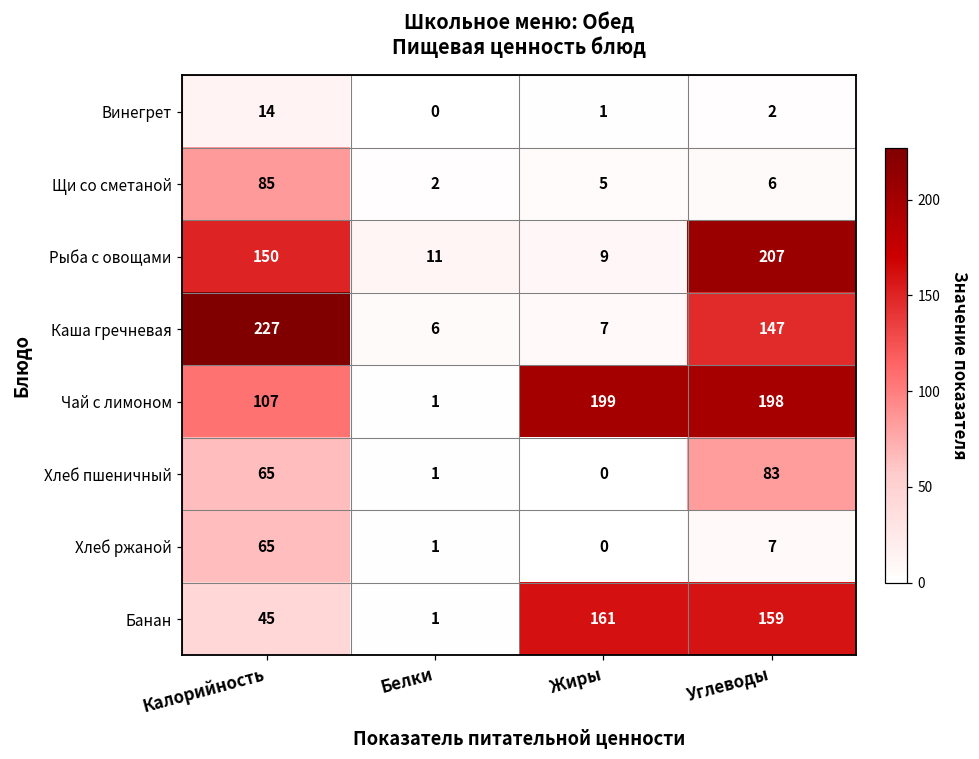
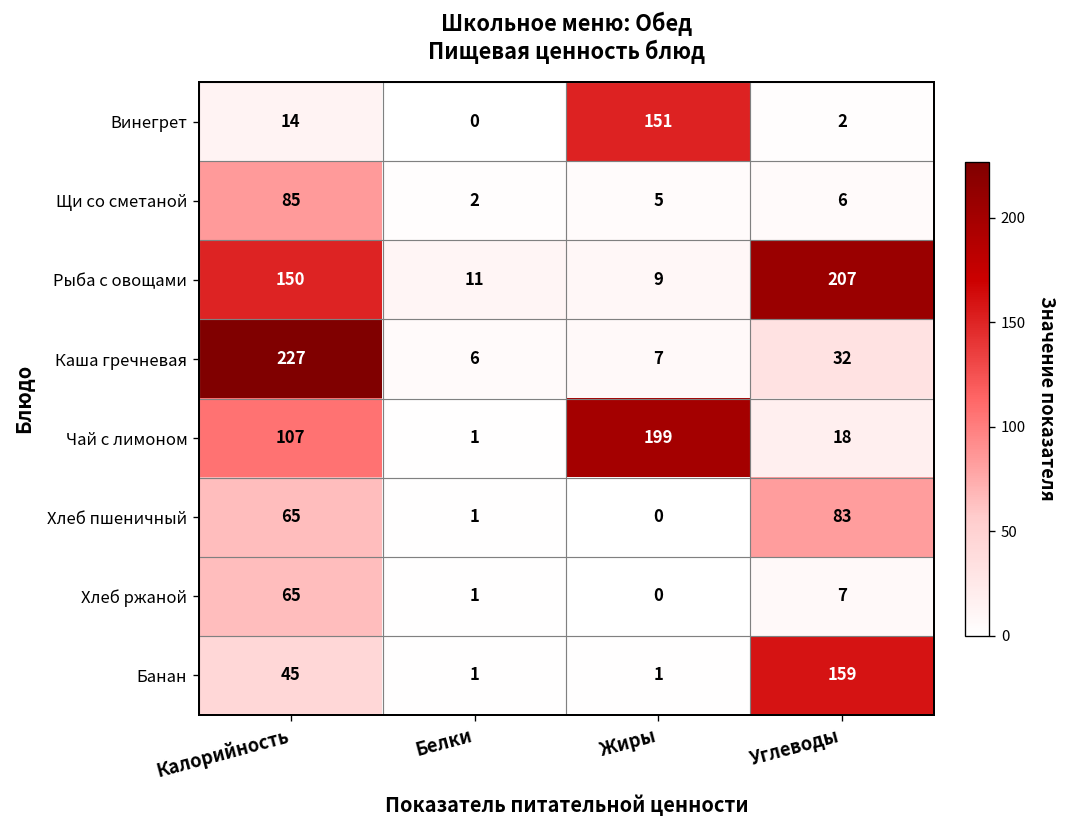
Винегрет, Жиры: 1 -> 151
Каша гречневая, Углеводы: 147 -> 32
Чай с лимоном, Углеводы: 198 -> 18
Банан, Жиры: 161 -> 1
